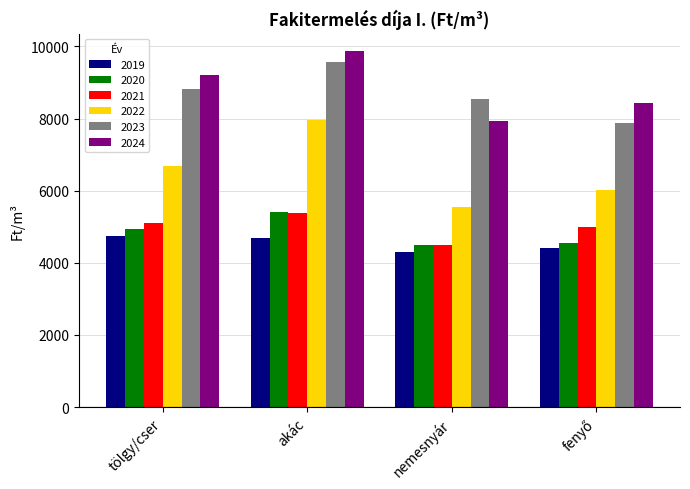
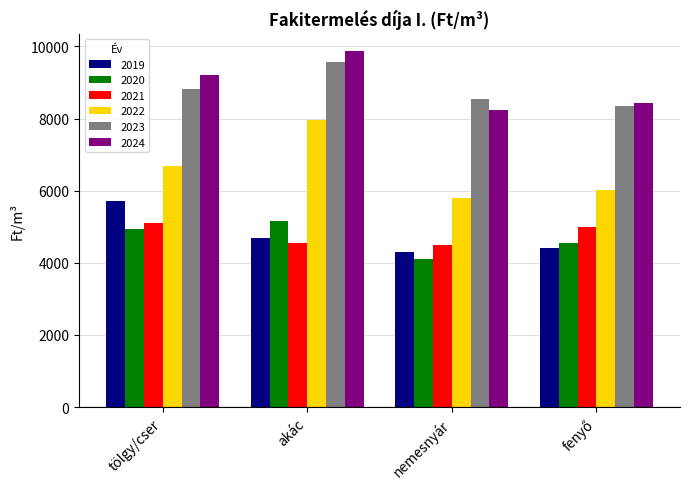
2019, tölgy/cser: 4700 -> 5700
2020, akác: 5400 -> 5200
2021, akác: 5400 -> 4600
2020, nemesnyár: 4500 -> 4100
2022, nemesnyár: 5500 -> 5800
2024, nemesnyár: 7900 -> 8200
2023, fenyő: 7900 -> 8300
